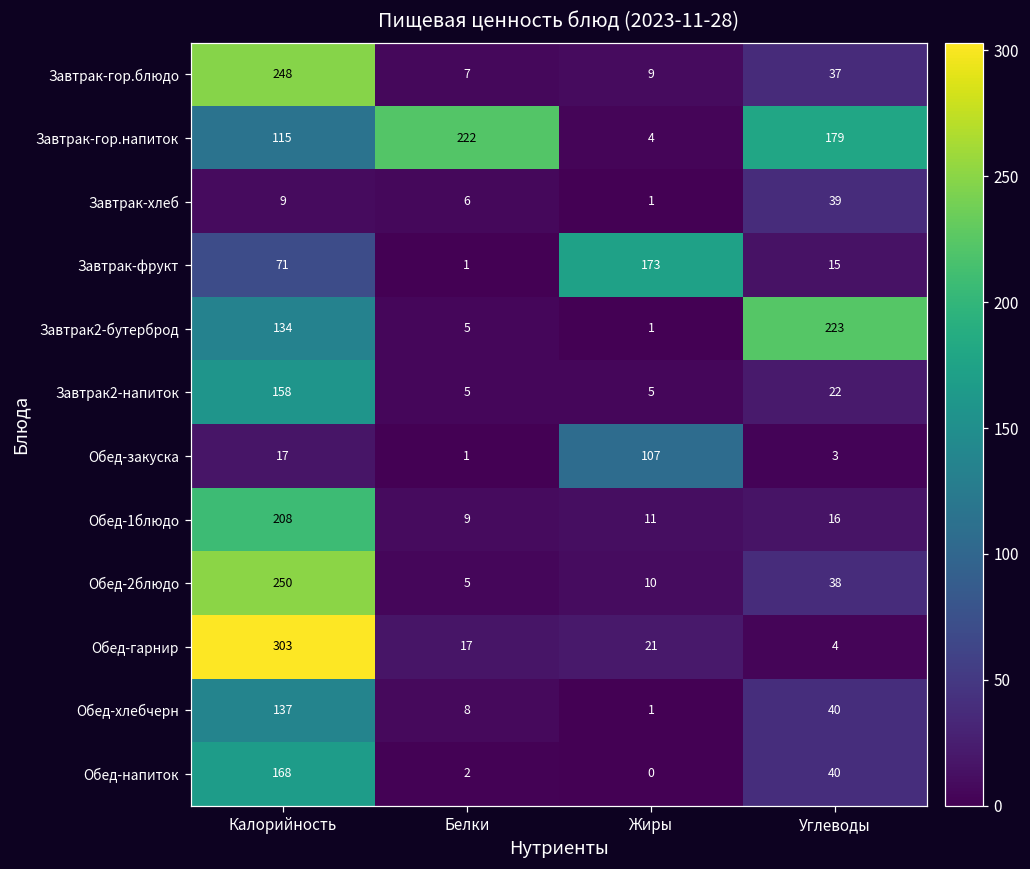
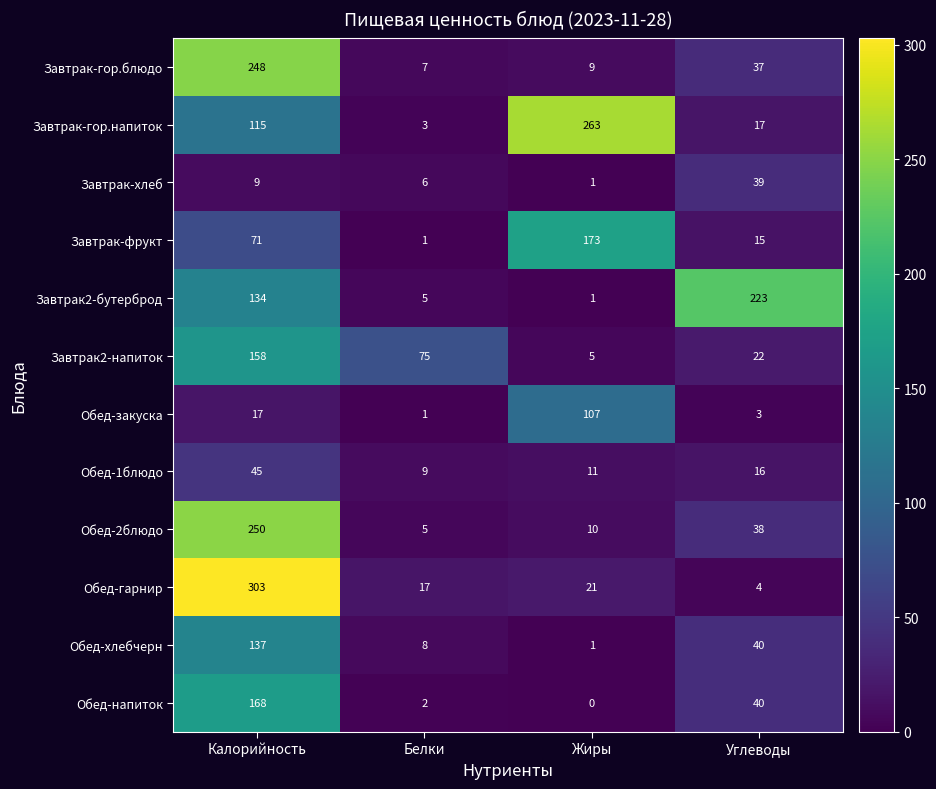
Завтрак-гор.напиток, Белки: 222 -> 3
Завтрак-гор.напиток, Жиры: 4 -> 263
Завтрак-гор.напиток, Углеводы: 179 -> 17
Завтрак2-напиток, Белки: 5 -> 75
Обед-1блюдо, Калорийность: 208 -> 45
